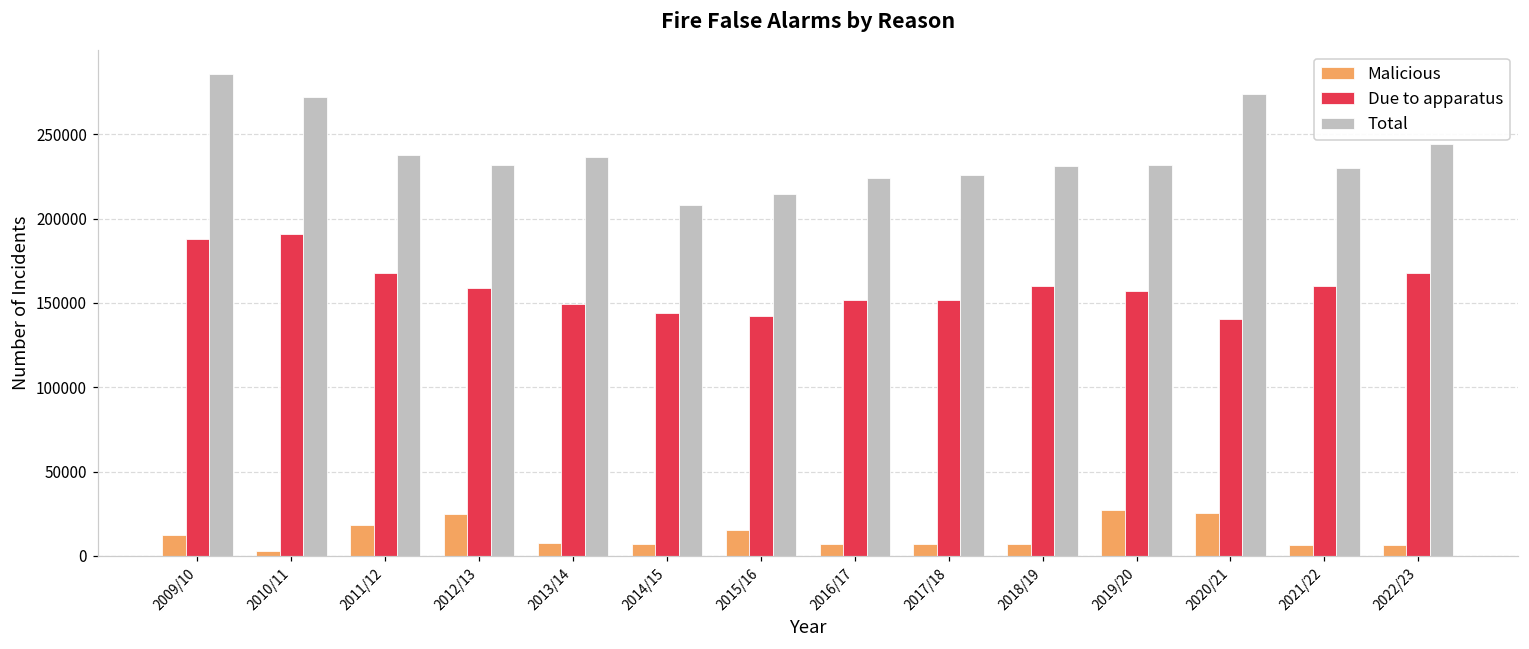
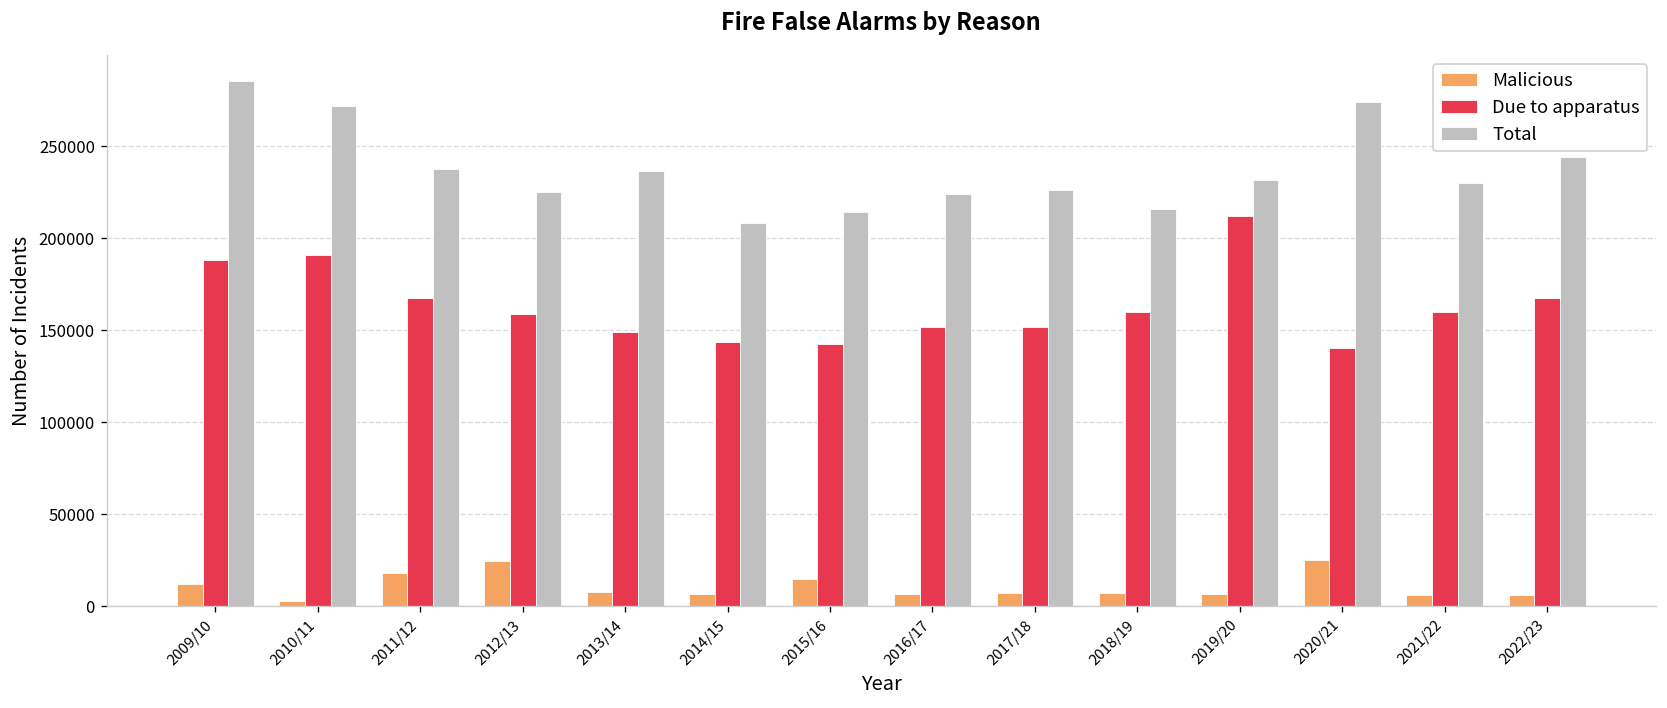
Total, 2012/13: 232000 -> 225000
Total, 2018/19: 231000 -> 216000
Malicious, 2019/20: 27000 -> 7000
Due to apparatus, 2019/20: 157000 -> 212000
